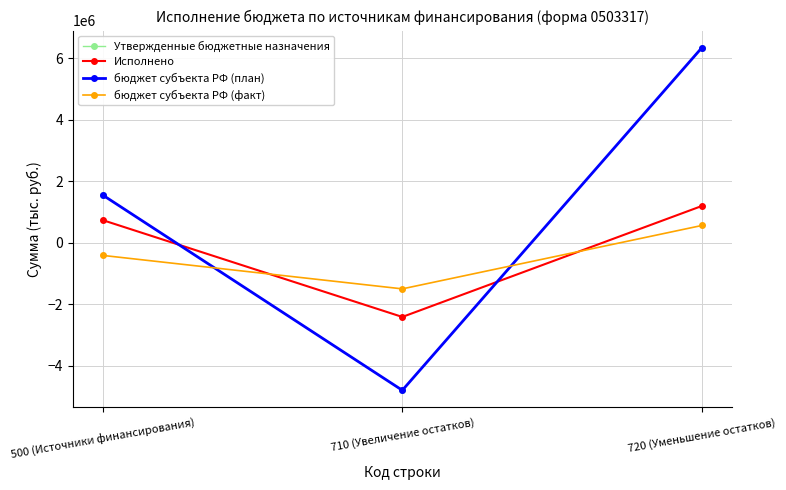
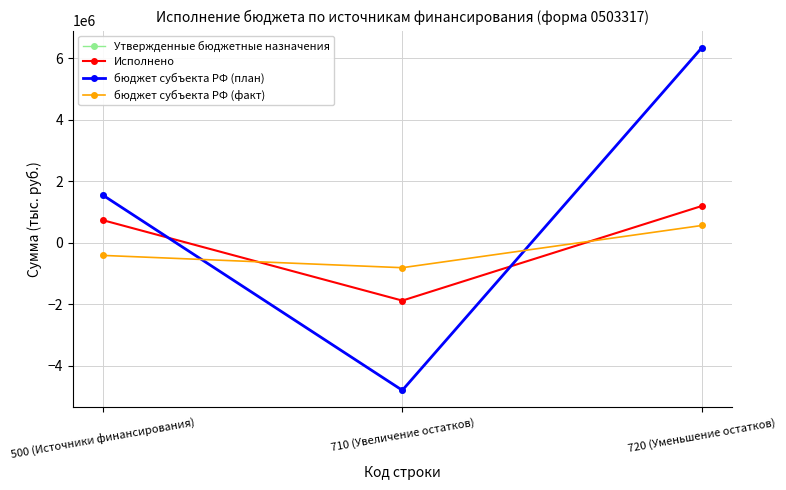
Исполнено, 710 (Увеличение остатков): -2400000 -> -1900000
бюджет субъекта РФ (факт), 710 (Увеличение остатков): -1500000 -> -800000
